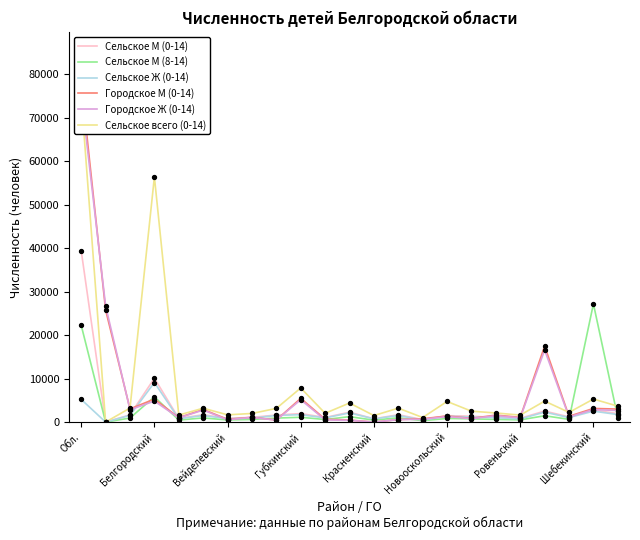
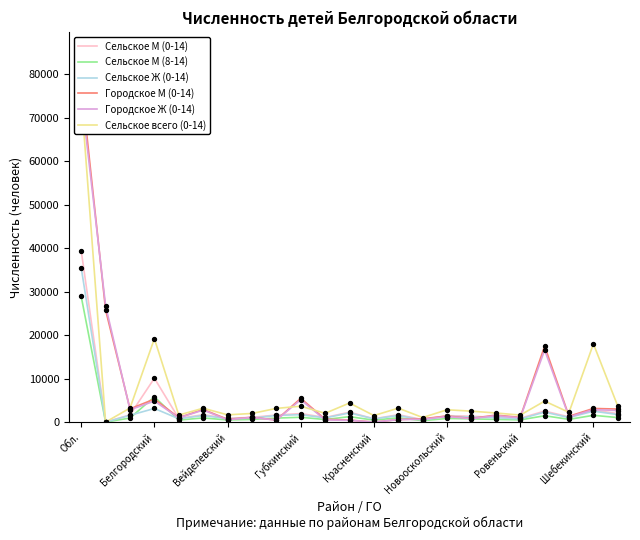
Сельское М (8-14), Обл.: 22000 -> 29000
Сельское Ж (0-14), Обл.: 5000 -> 35000
Сельское Ж (0-14), Белгородский: 9000 -> 3000
Сельское всего (0-14), Белгородский: 56000 -> 19000
Сельское всего (0-14), Губкинский: 8000 -> 4000
Сельское всего (0-14), Новооскольский: 5000 -> 3000
Сельское М (8-14), Шебекинский: 27000 -> 2000
Сельское всего (0-14), Шебекинский: 5000 -> 18000
